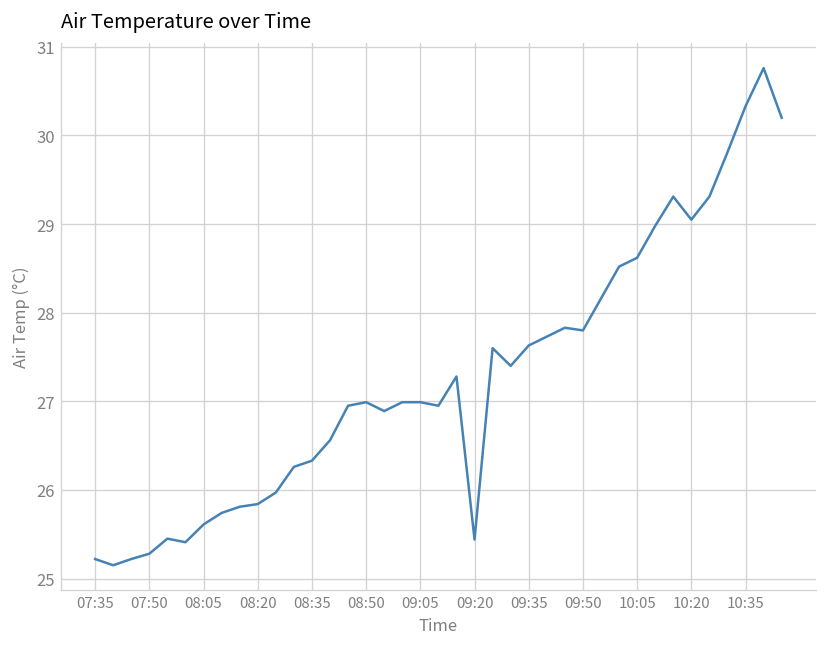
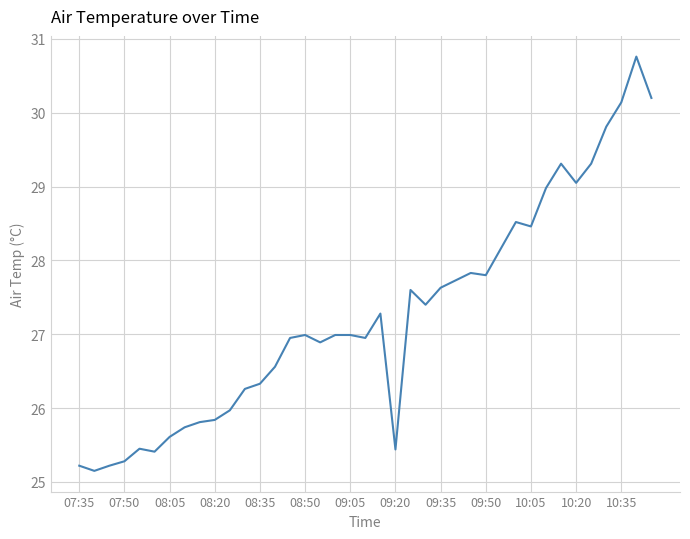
10:05: 28.6 -> 28.5
10:35: 30.3 -> 30.1
